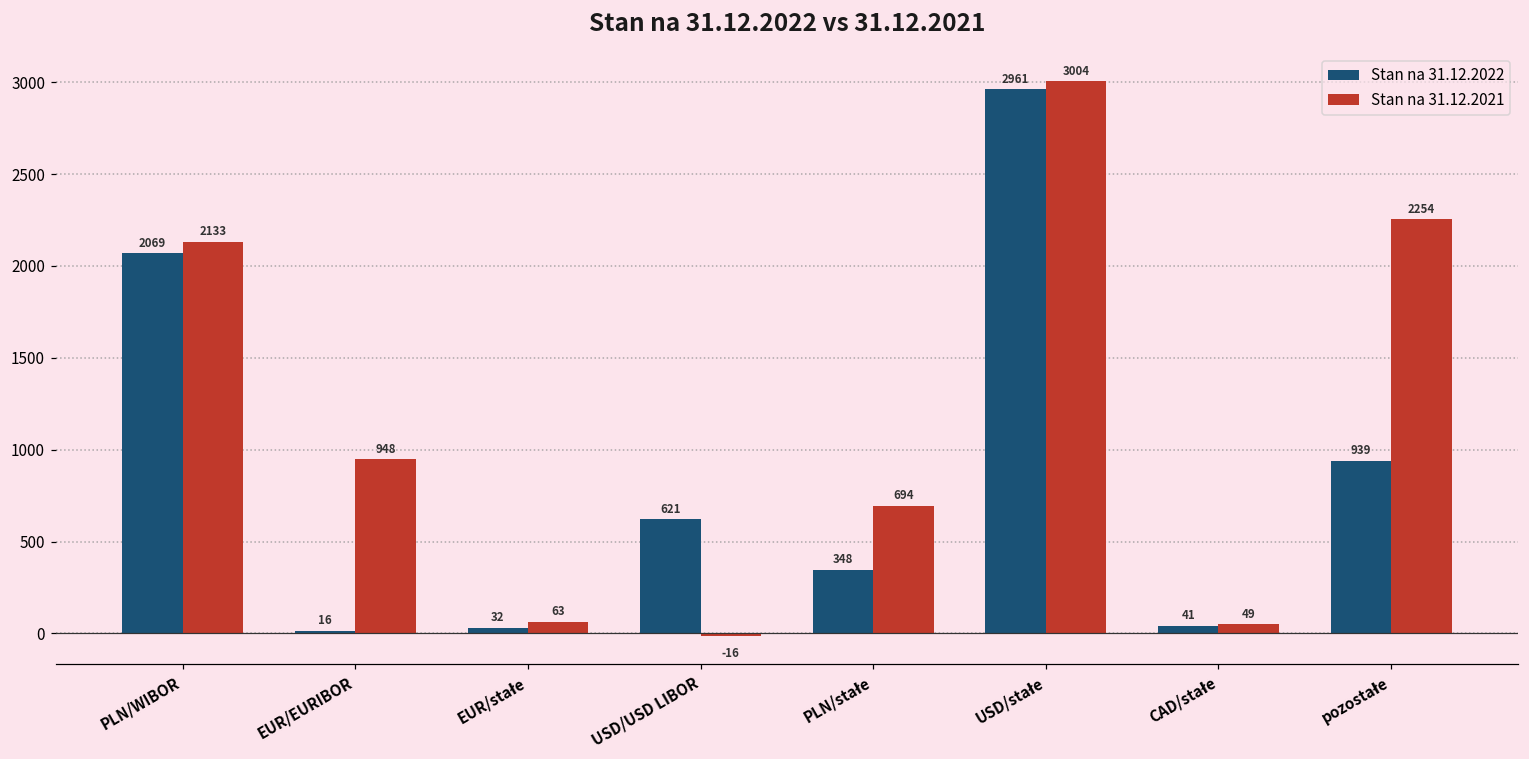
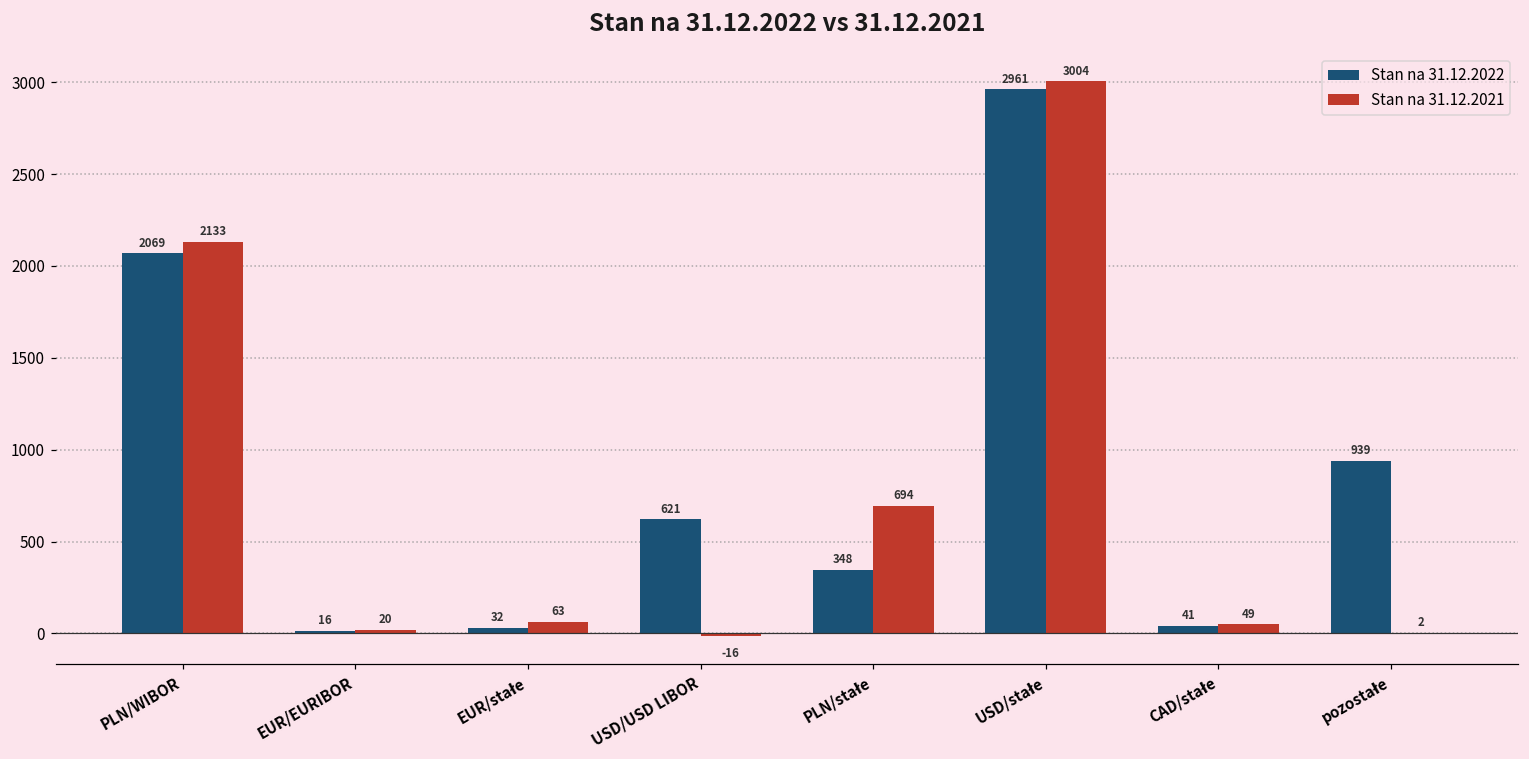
Stan na 31.12.2021, EUR/EURIBOR: 948 -> 20
Stan na 31.12.2021, pozostałe: 2254 -> 2
